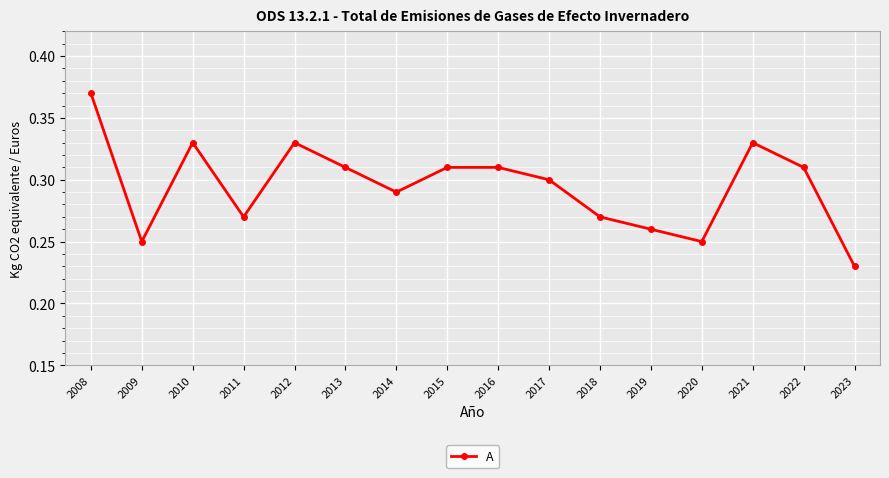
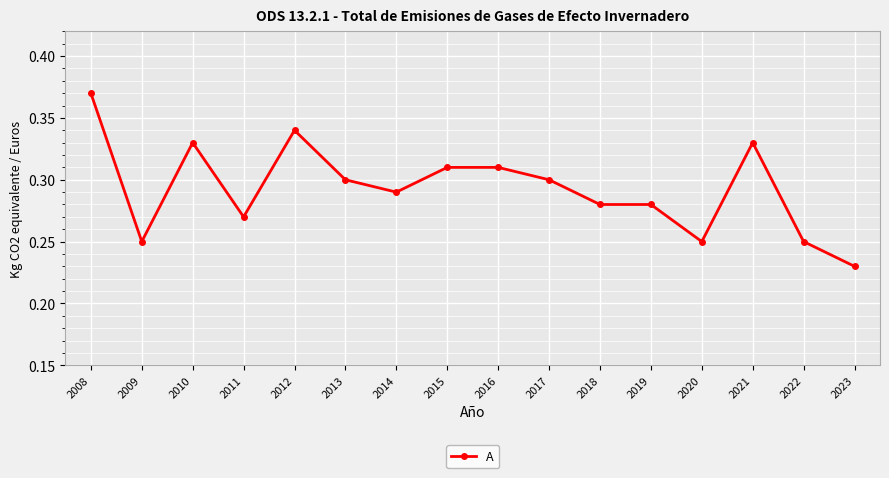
2012: 0.33 -> 0.34
2013: 0.31 -> 0.30
2018: 0.27 -> 0.28
2019: 0.26 -> 0.28
2022: 0.31 -> 0.25
